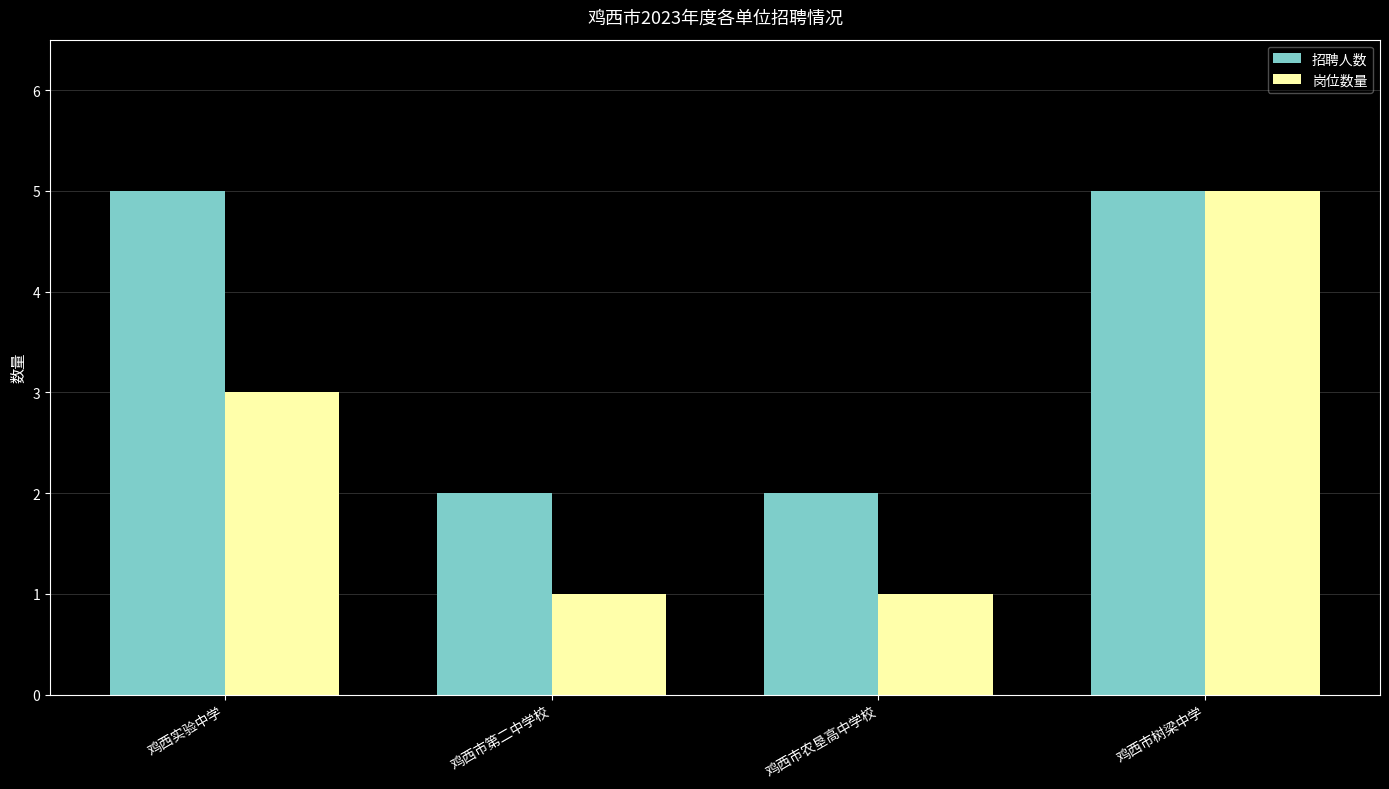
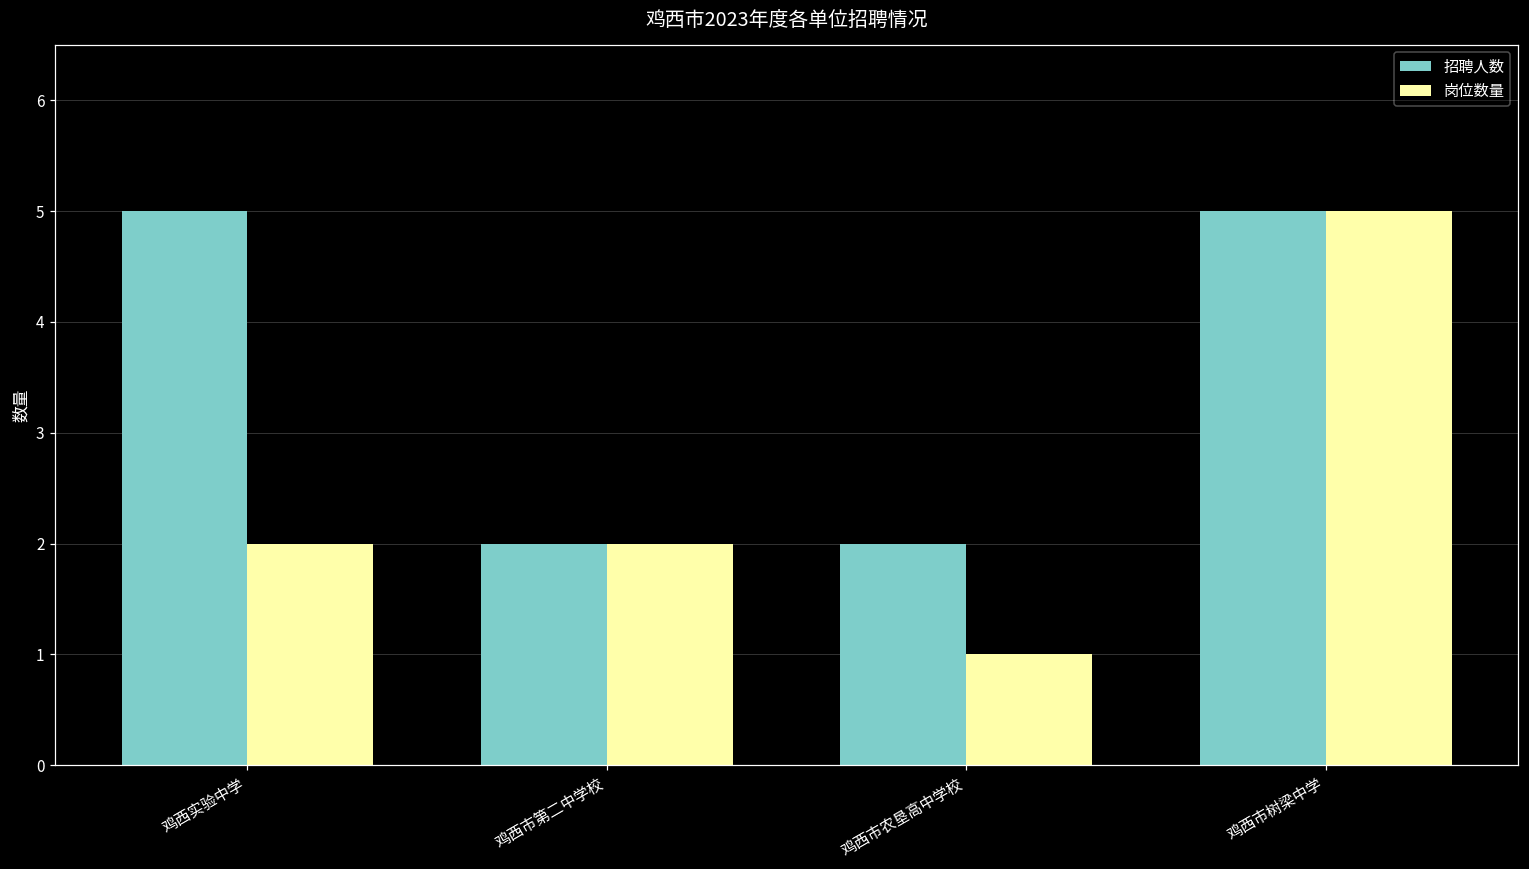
岗位数量, 鸡西实验中学: 3 -> 2
岗位数量, 鸡西市第二中学校: 1 -> 2
